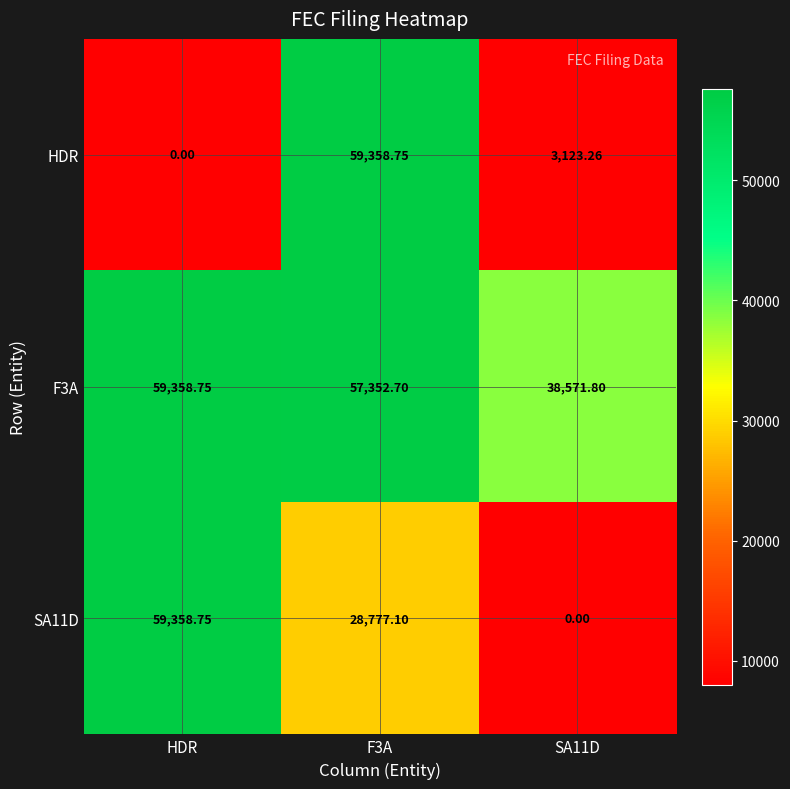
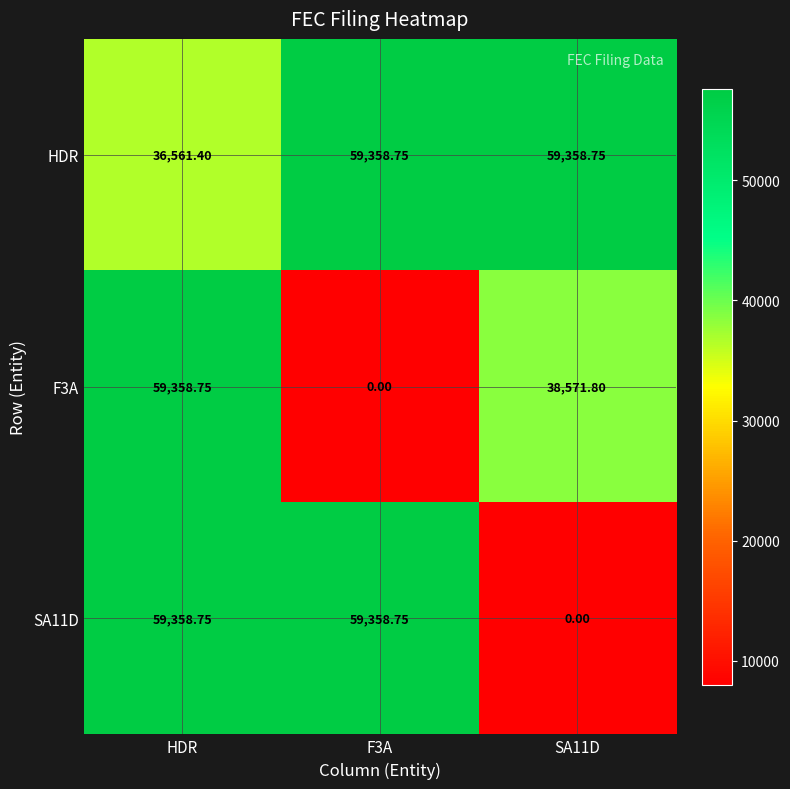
HDR, HDR: 0.00 -> 36,561.40
HDR, SA11D: 3,123.26 -> 59,358.75
F3A, F3A: 57,352.70 -> 0.00
SA11D, F3A: 28,777.10 -> 59,358.75
